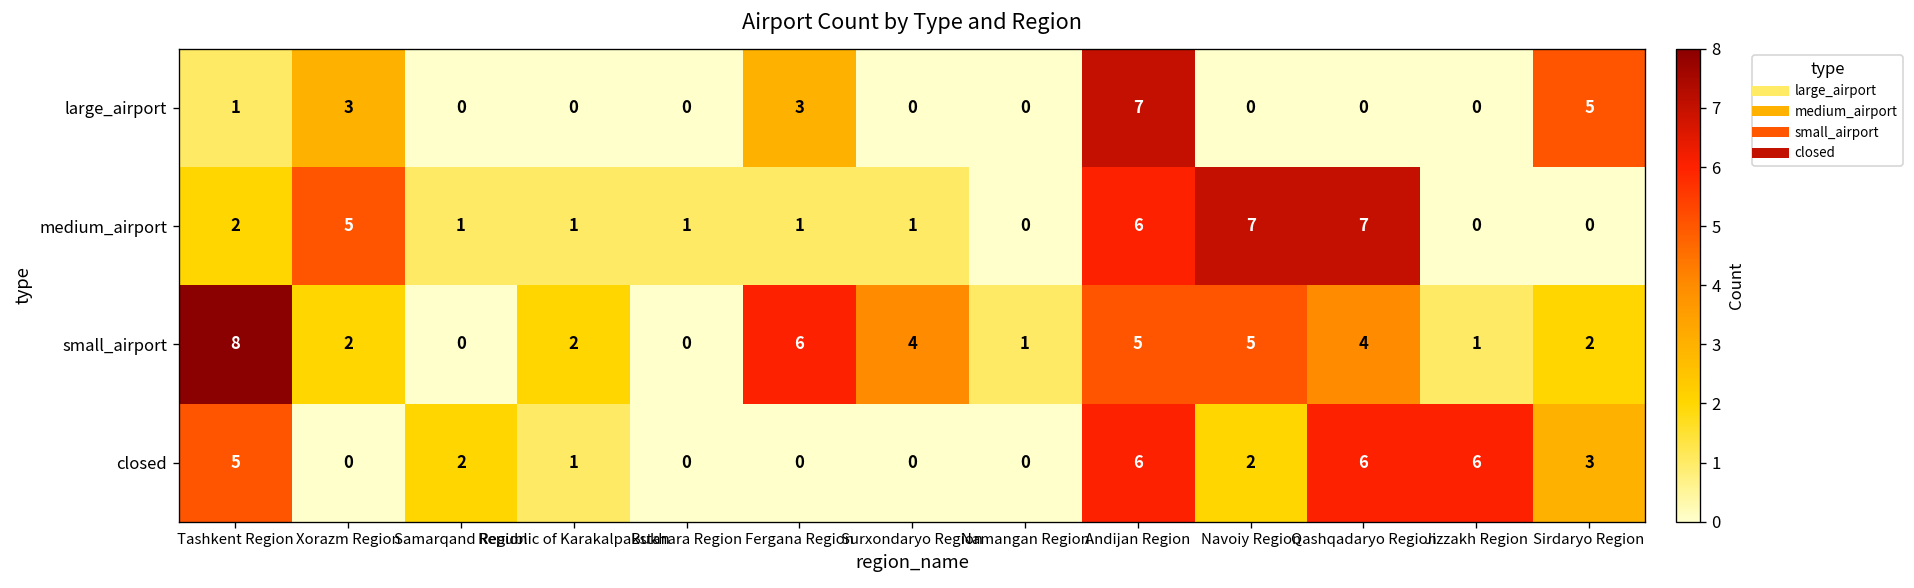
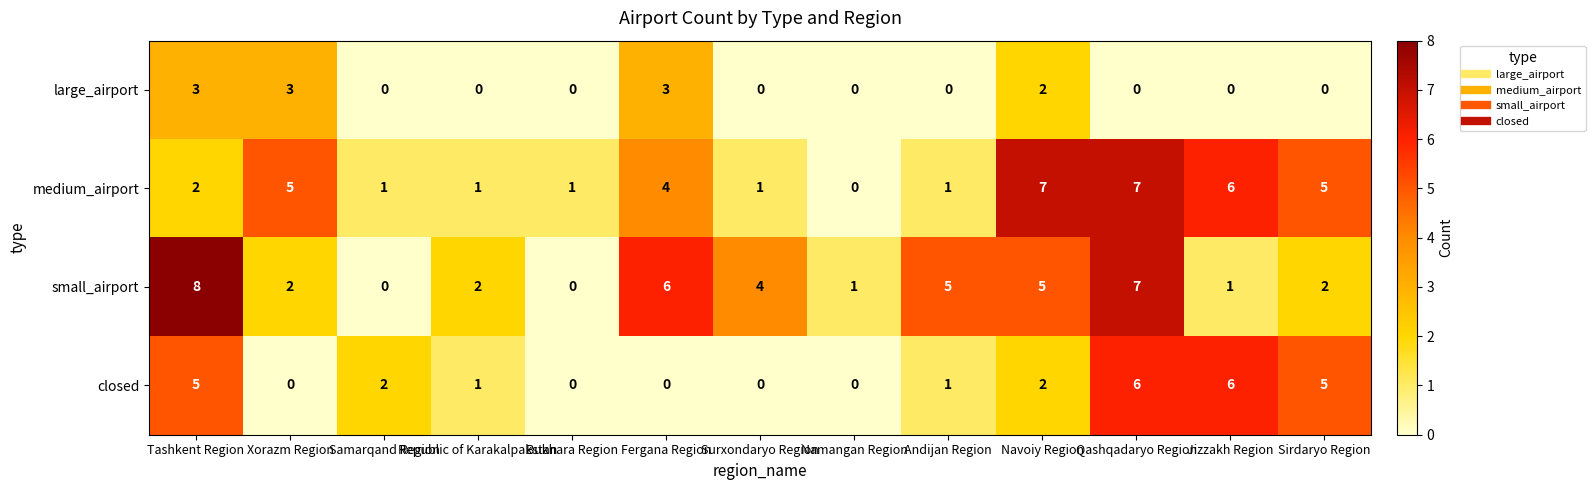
large_airport, Tashkent Region: 1 -> 3
large_airport, Andijan Region: 7 -> 0
large_airport, Navoiy Region: 0 -> 2
large_airport, Sirdaryo Region: 5 -> 0
medium_airport, Fergana Region: 1 -> 4
medium_airport, Andijan Region: 6 -> 1
medium_airport, Jizzakh Region: 0 -> 6
medium_airport, Sirdaryo Region: 0 -> 5
small_airport, Qashqadaryo Region: 4 -> 7
closed, Andijan Region: 6 -> 1
closed, Sirdaryo Region: 3 -> 5
